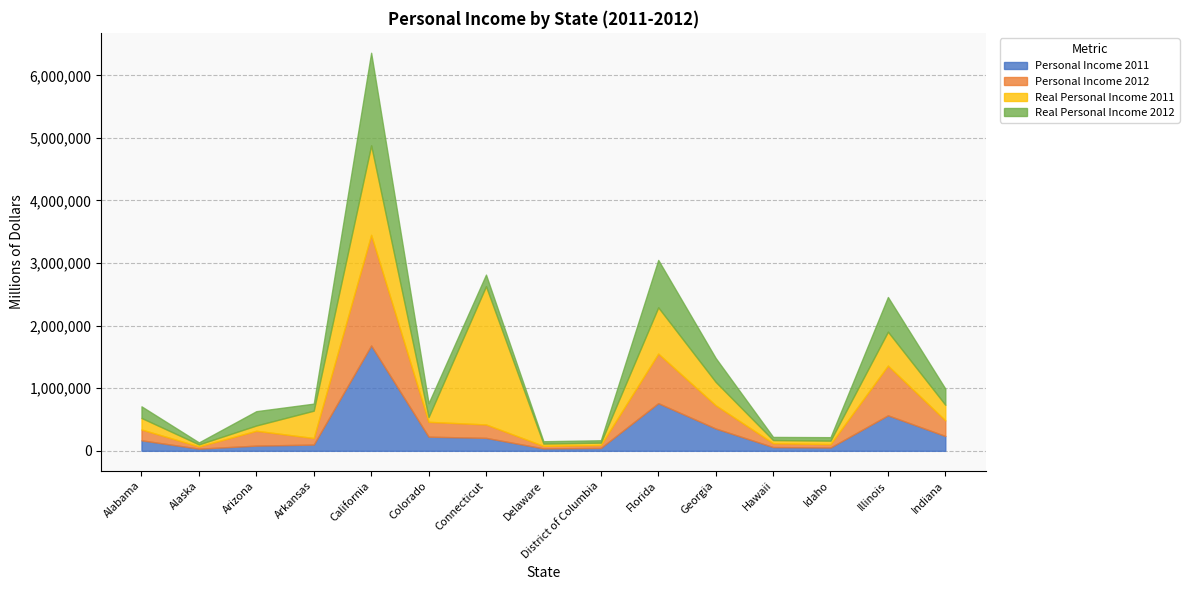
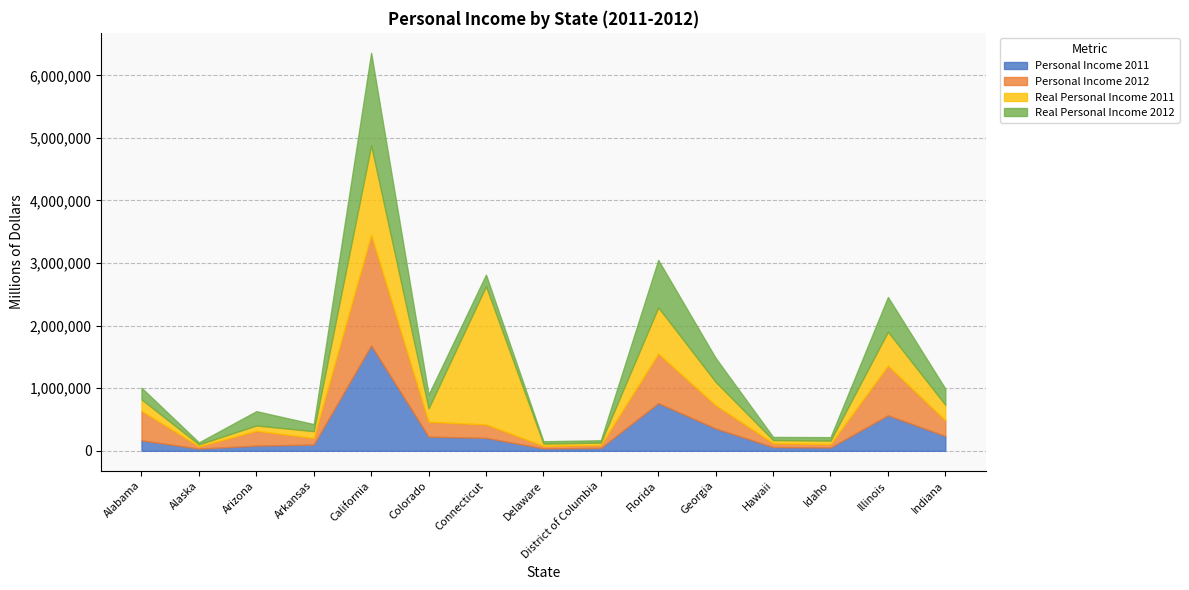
Personal Income 2012, Alabama: 200,000 -> 500,000
Real Personal Income 2011, Arkansas: 400,000 -> 100,000
Real Personal Income 2011, Colorado: 100,000 -> 200,000
